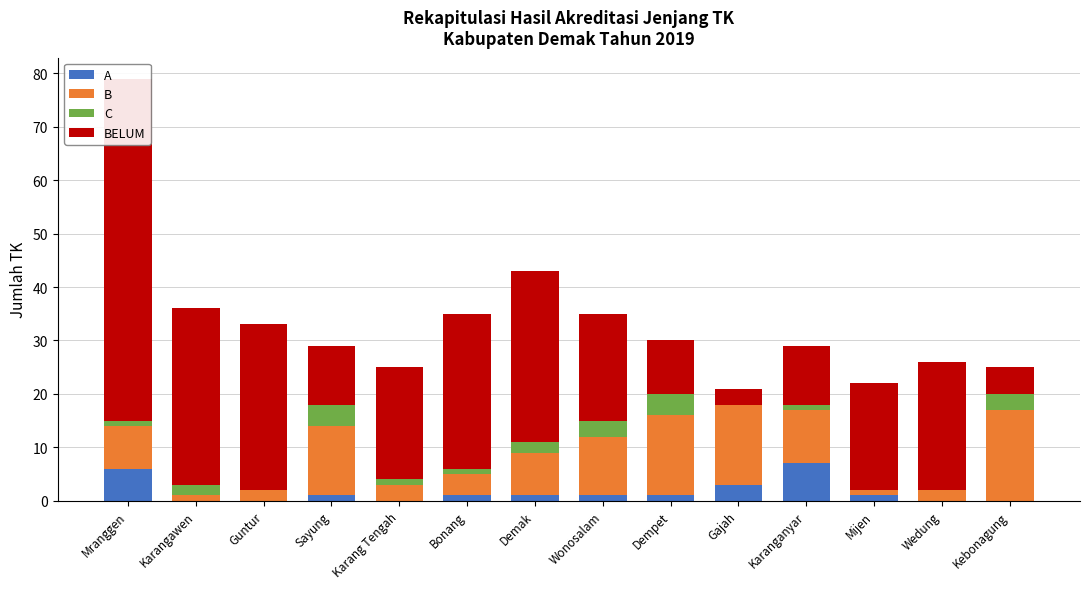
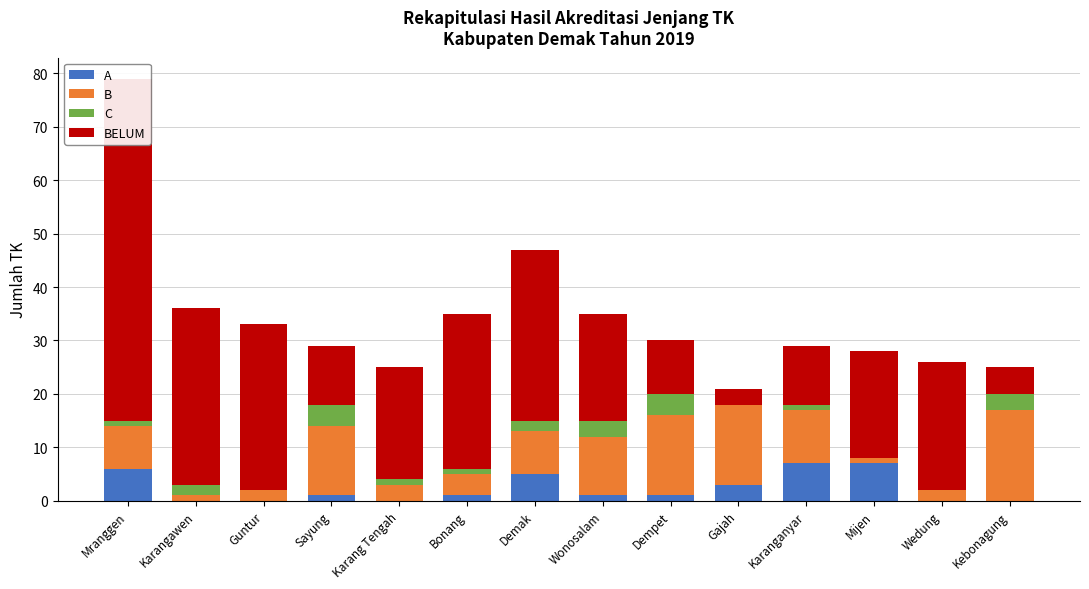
A, Demak: 1 -> 5
A, Mijen: 1 -> 7
